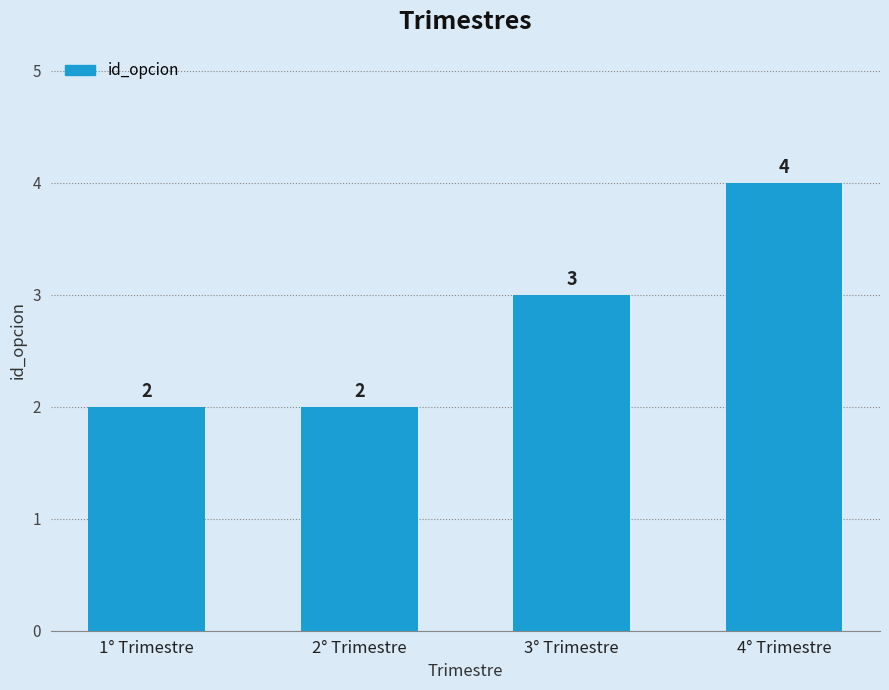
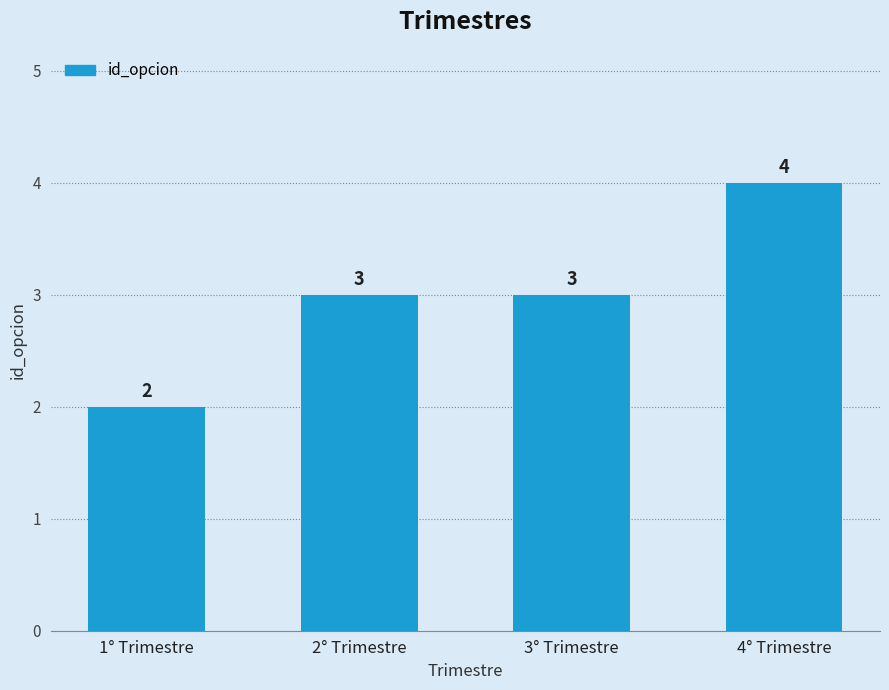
2° Trimestre: 2 -> 3
